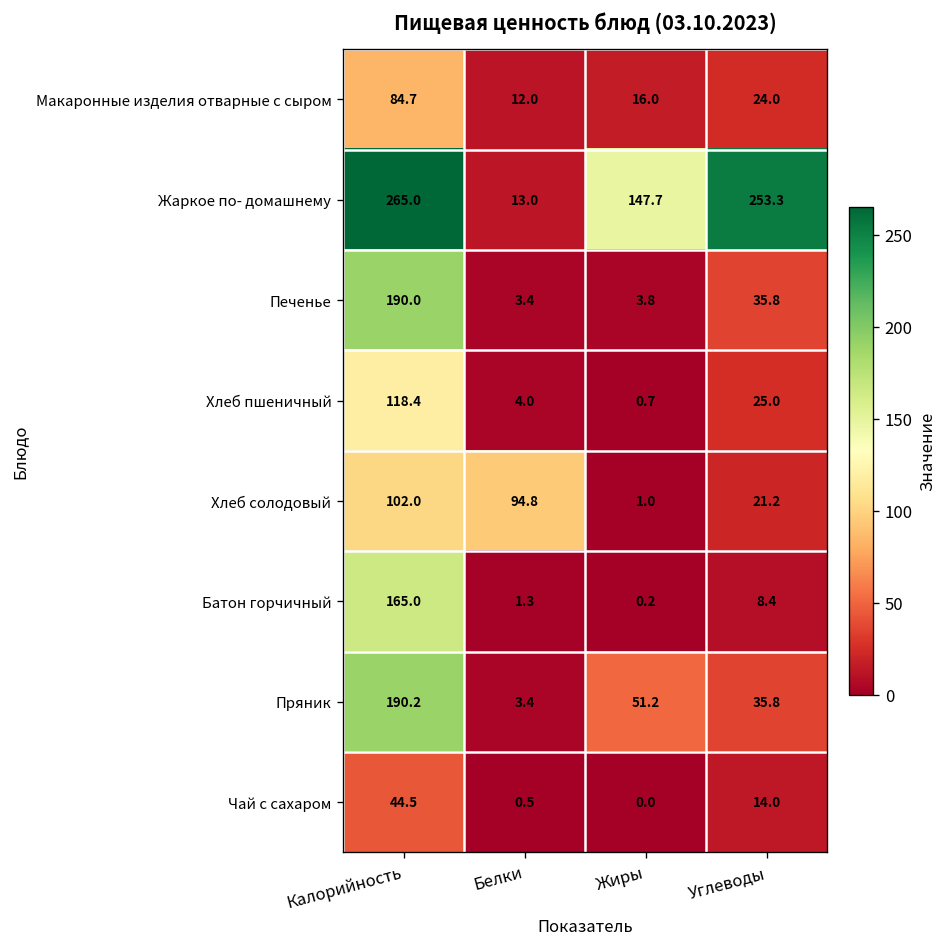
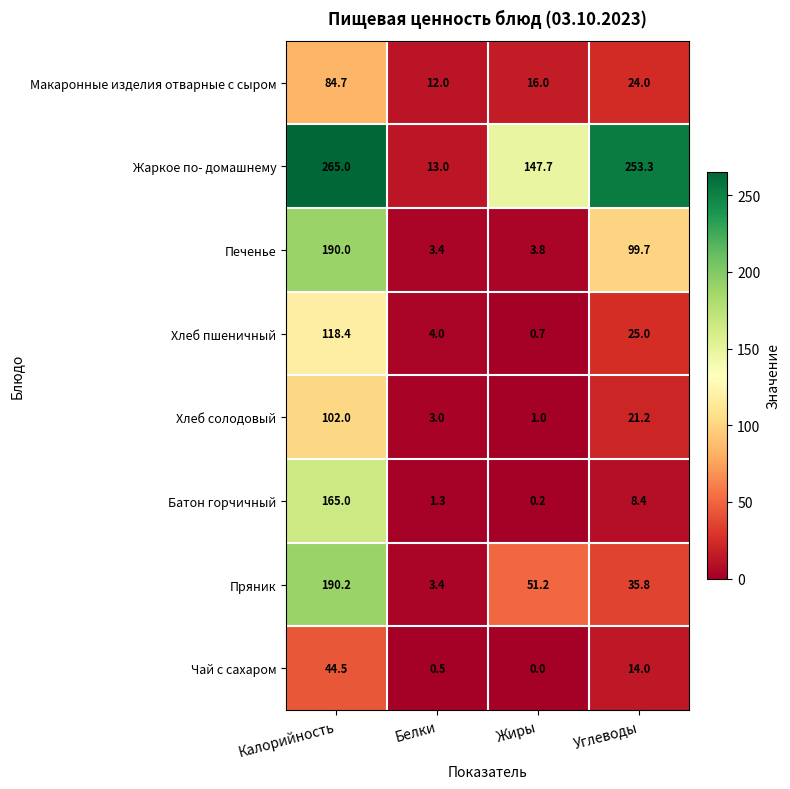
Печенье, Углеводы: 35.8 -> 99.7
Хлеб солодовый, Белки: 94.8 -> 3.0
